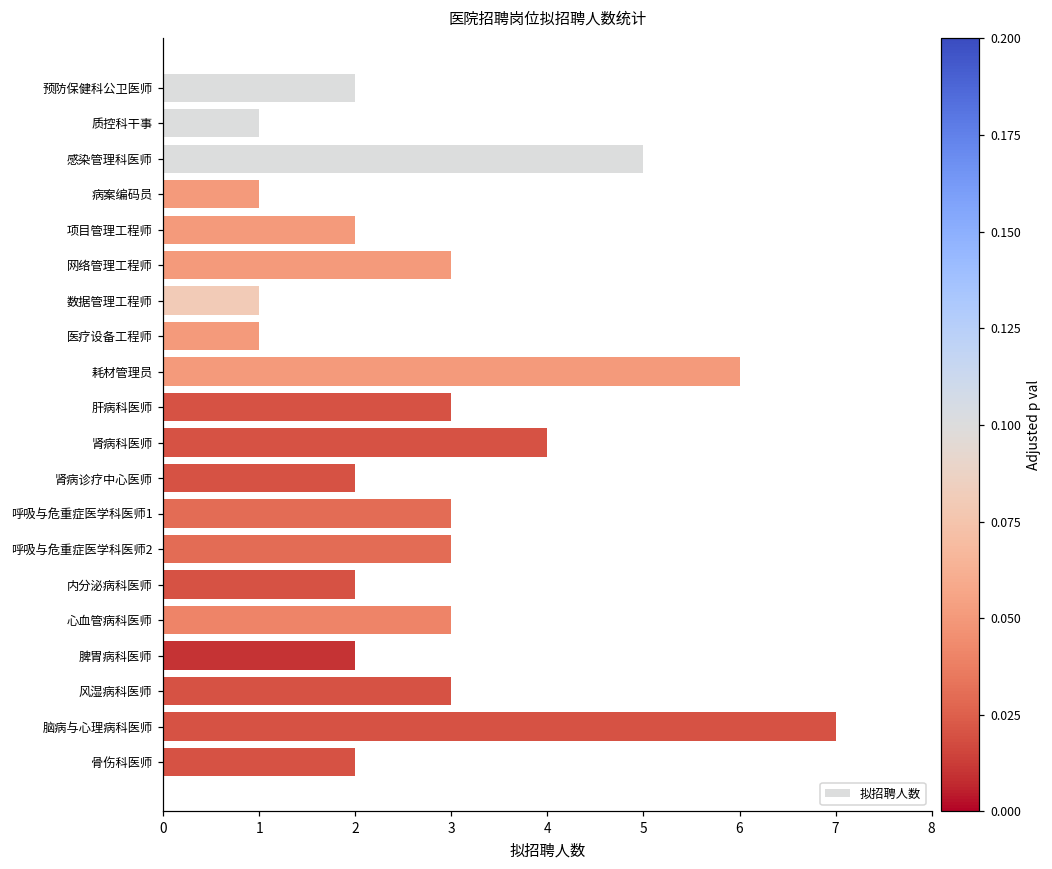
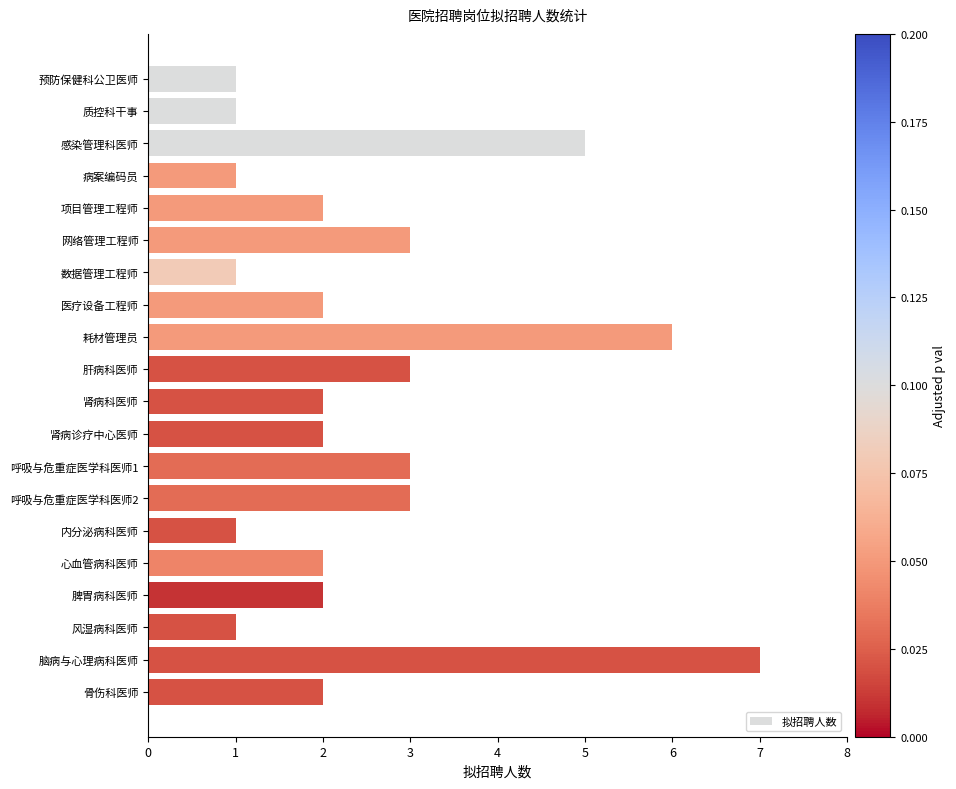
预防保健科公卫医师: 2 -> 1
医疗设备工程师: 1 -> 2
肾病科医师: 4 -> 2
内分泌病科医师: 2 -> 1
心血管病科医师: 3 -> 2
风湿病科医师: 3 -> 1
